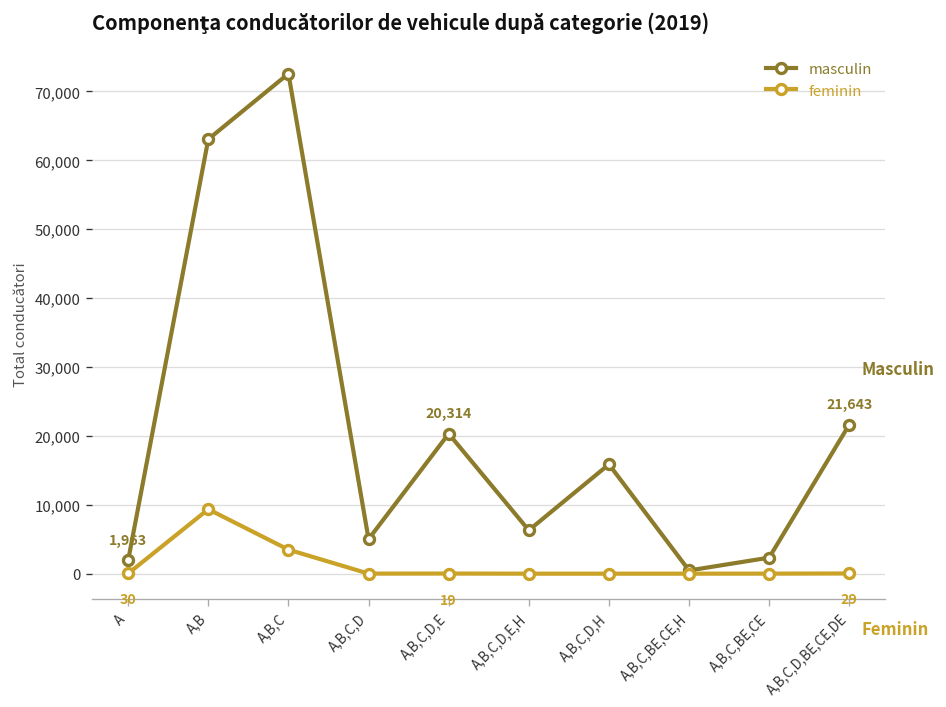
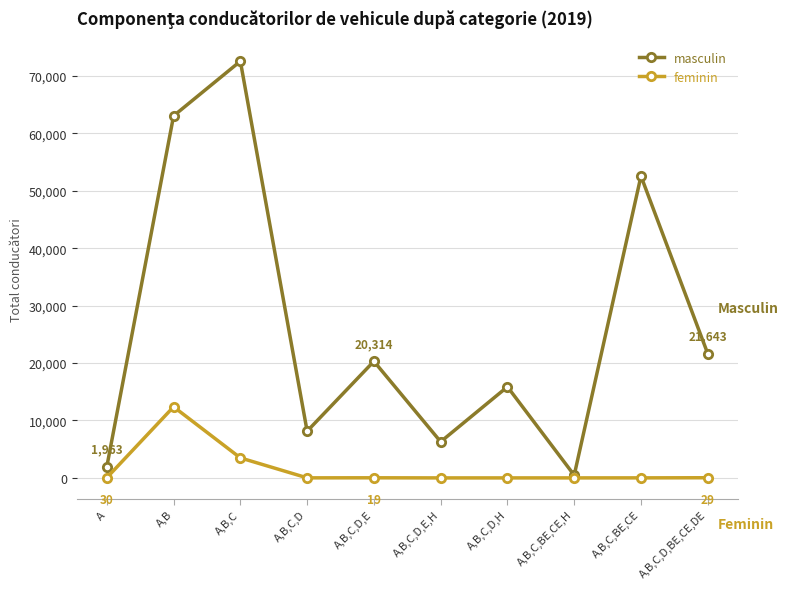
feminin, A,B: 9,000 -> 12,000
masculin, A,B,C,D: 5,000 -> 8,000
masculin, A,B,C,BE,CE: 2,000 -> 53,000
